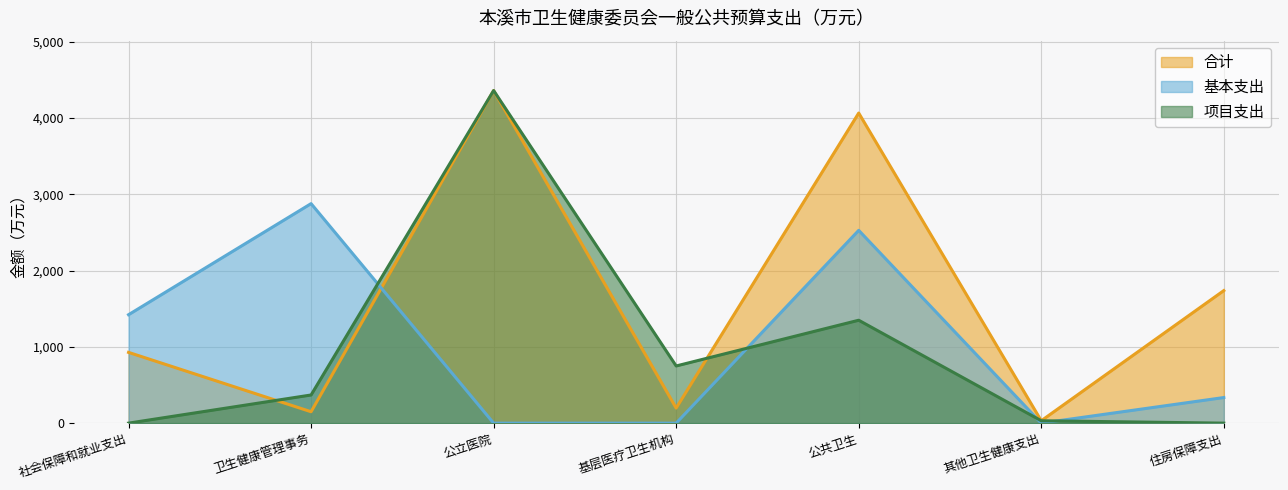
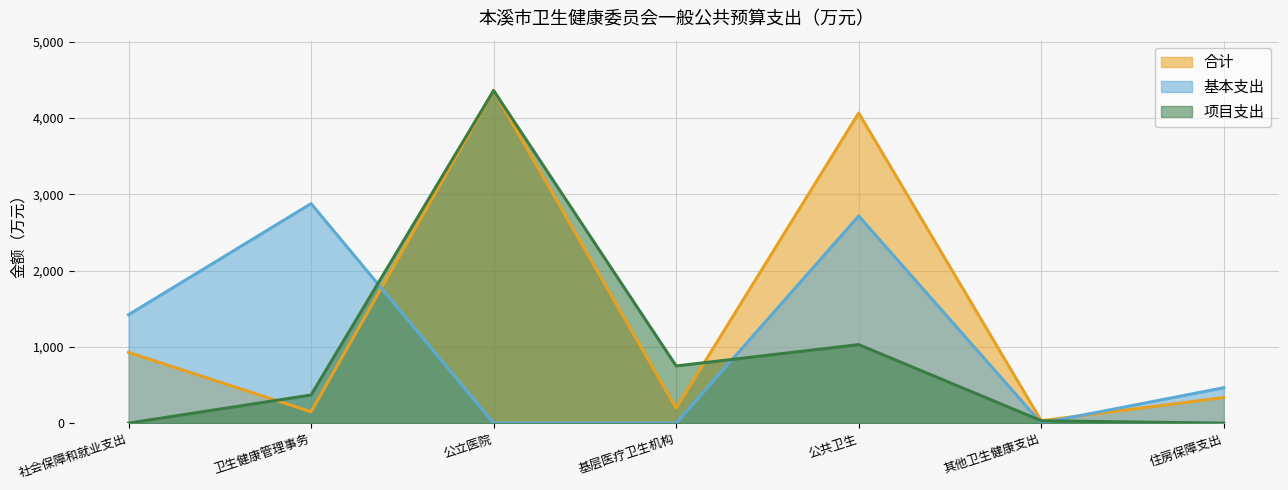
基本支出, 公共卫生: 2,500 -> 2,700
项目支出, 公共卫生: 1,300 -> 1,000
合计, 住房保障支出: 1,700 -> 300
基本支出, 住房保障支出: 300 -> 500
